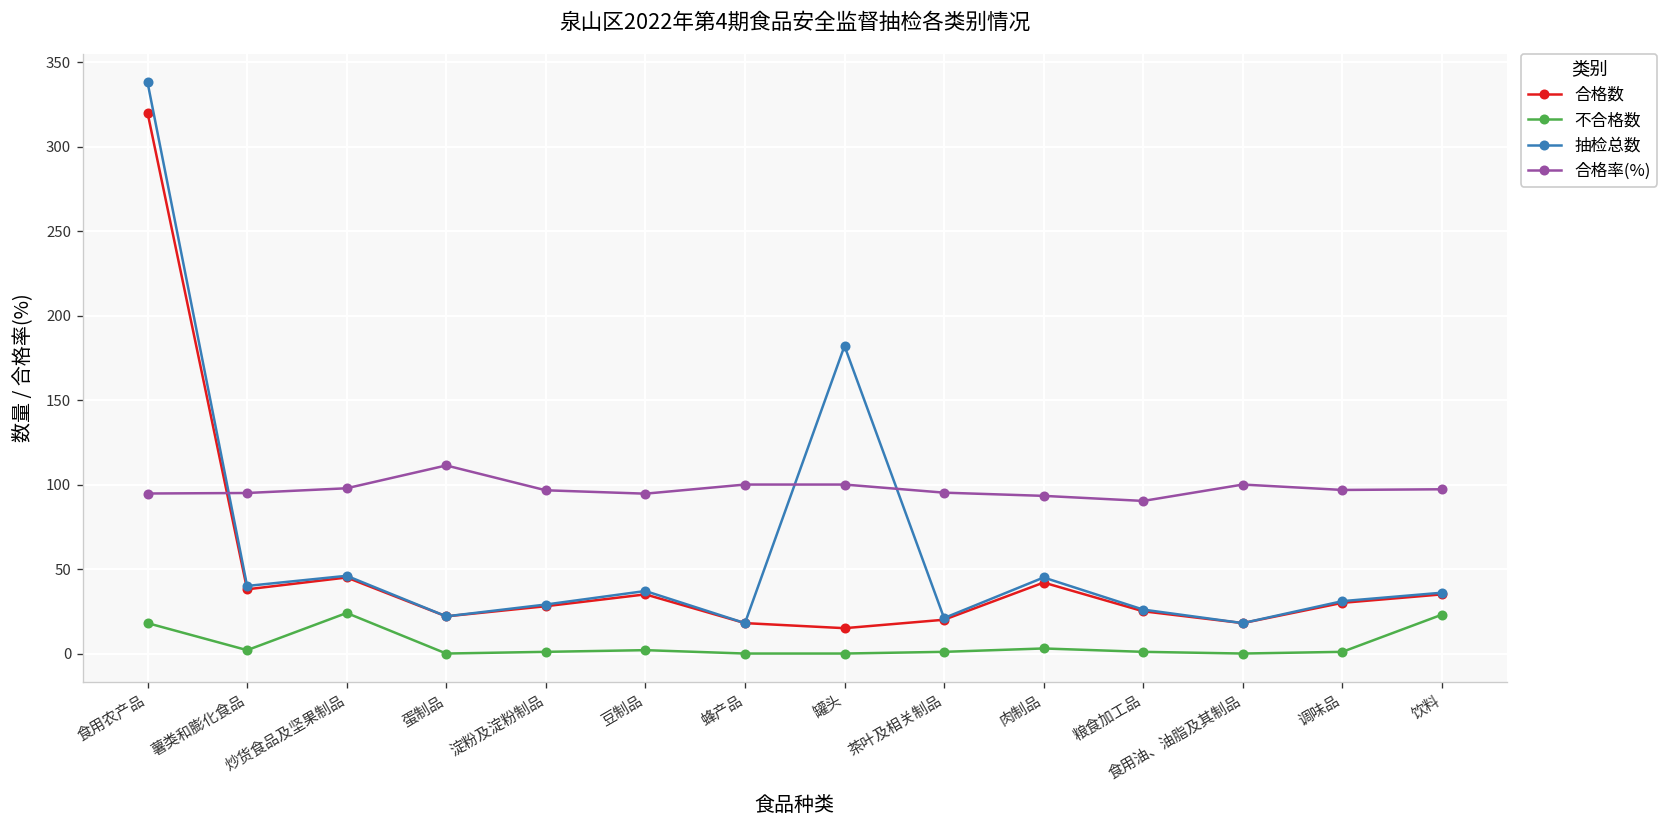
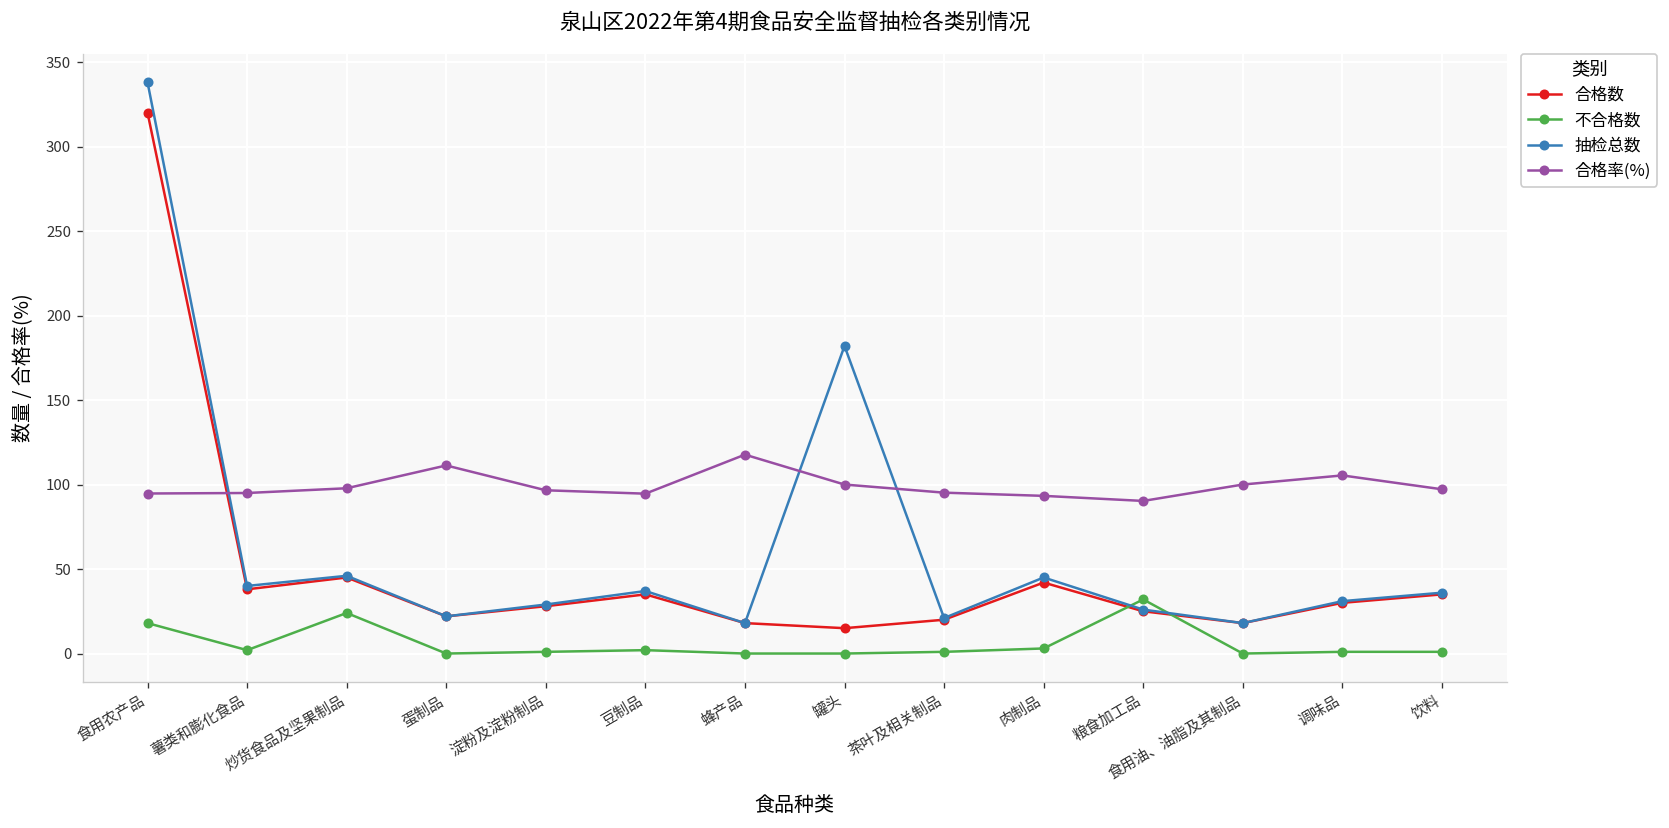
合格率(%), 蜂产品: 100 -> 118
不合格数, 粮食加工品: 1 -> 32
合格率(%), 调味品: 97 -> 105
不合格数, 饮料: 23 -> 1
